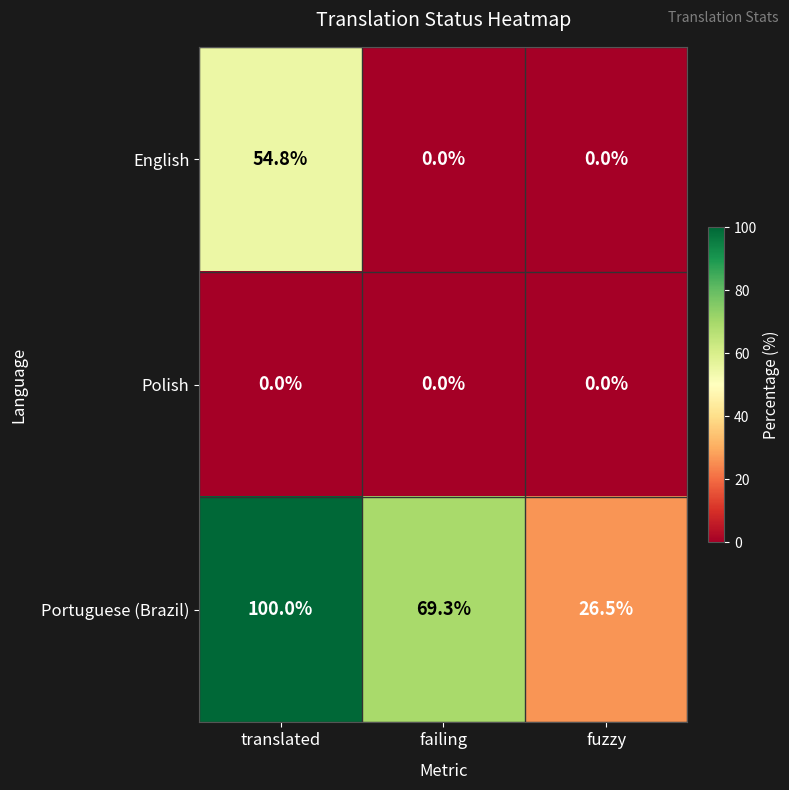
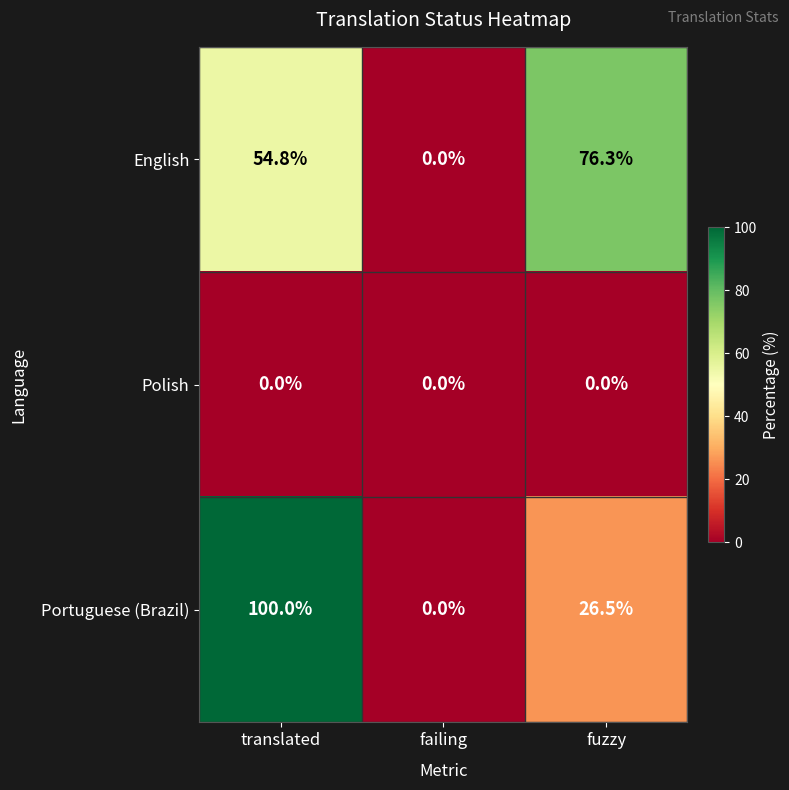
English, fuzzy: 0.0% -> 76.3%
Portuguese (Brazil), failing: 69.3% -> 0.0%
